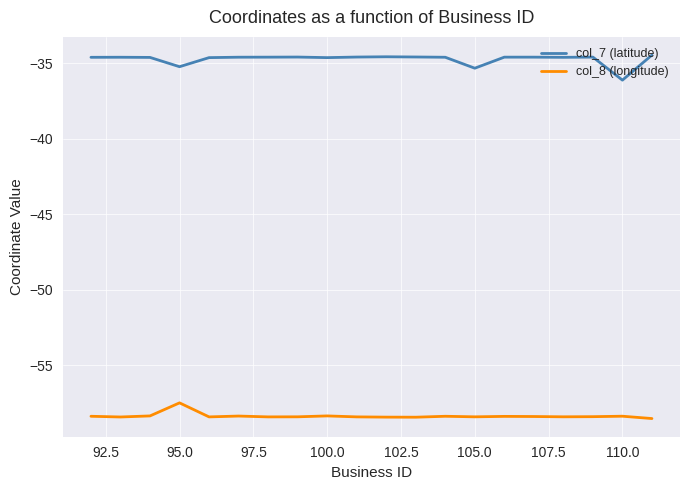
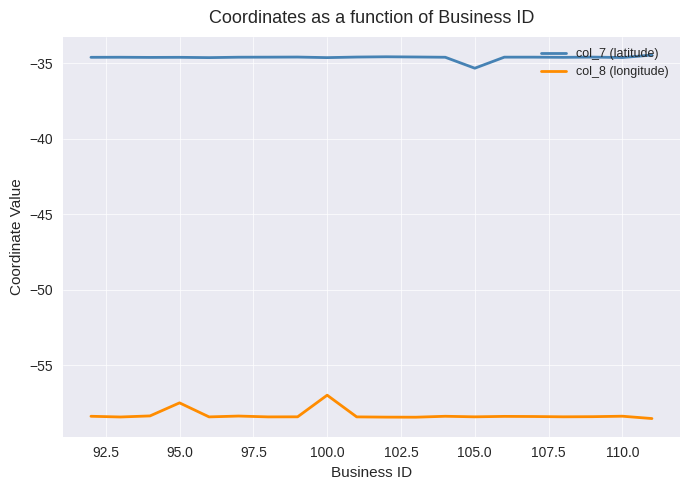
col_7 (latitude), 95.0: -35.2 -> -34.6
col_8 (longitude), 100.0: -58.4 -> -57.0
col_7 (latitude), 110.0: -36.1 -> -34.6
